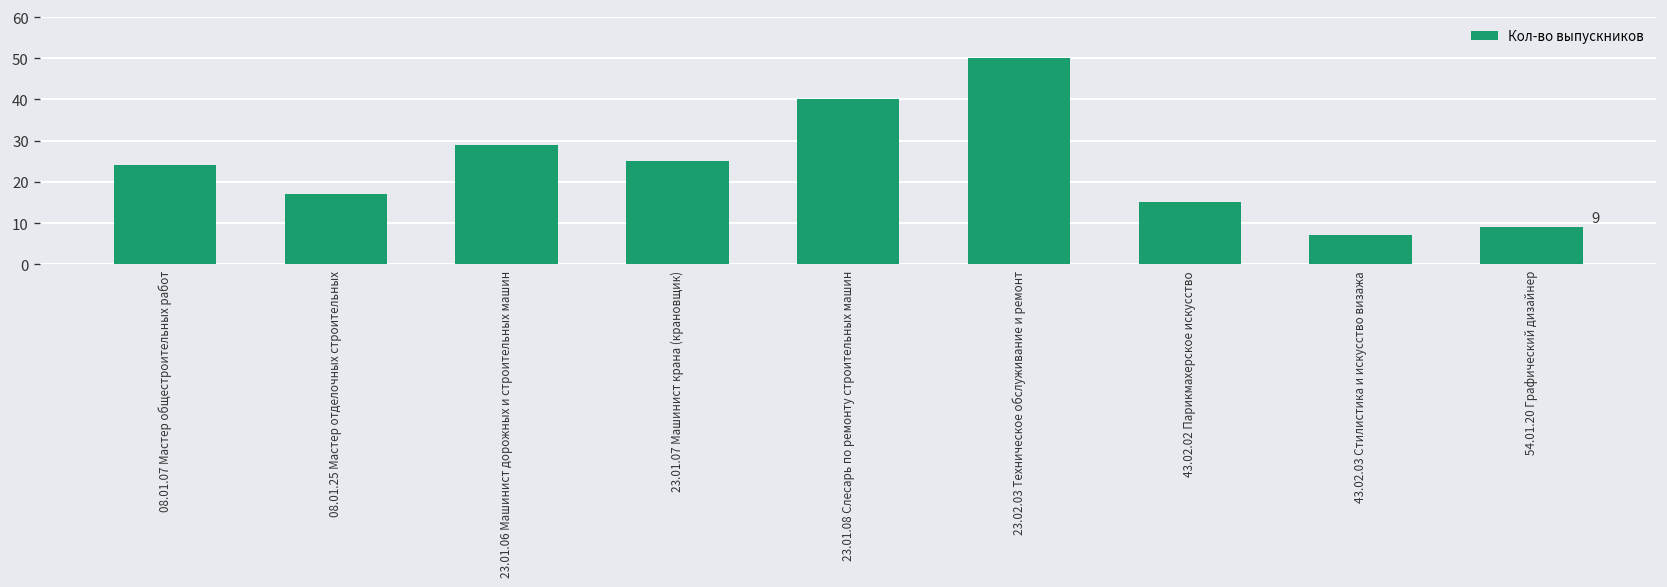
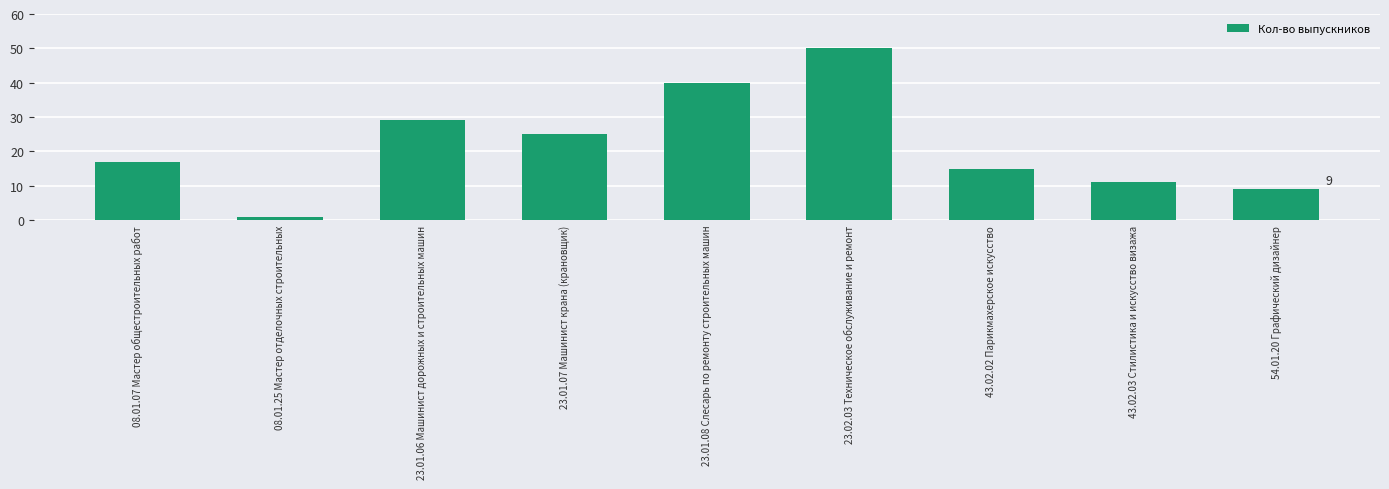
08.01.07 Мастер общестроительных работ: 24 -> 17
08.01.25 Мастер отделочных строительных: 17 -> 1
43.02.03 Стилистика и искусство визажа: 7 -> 11
